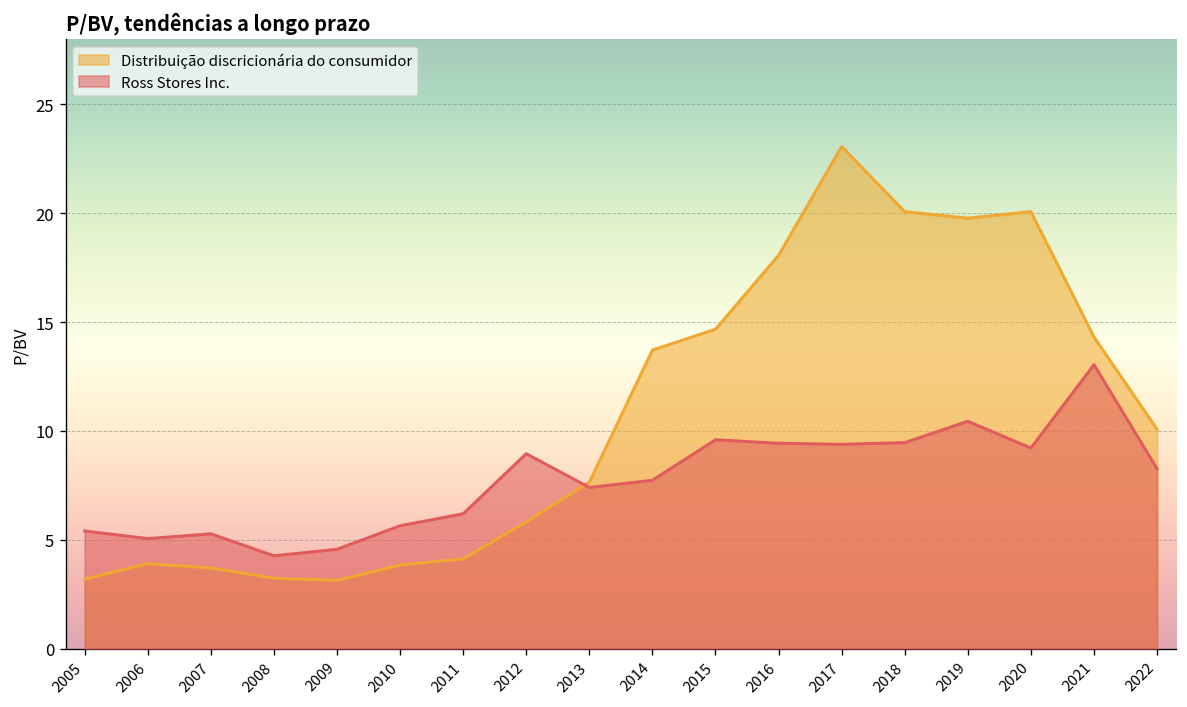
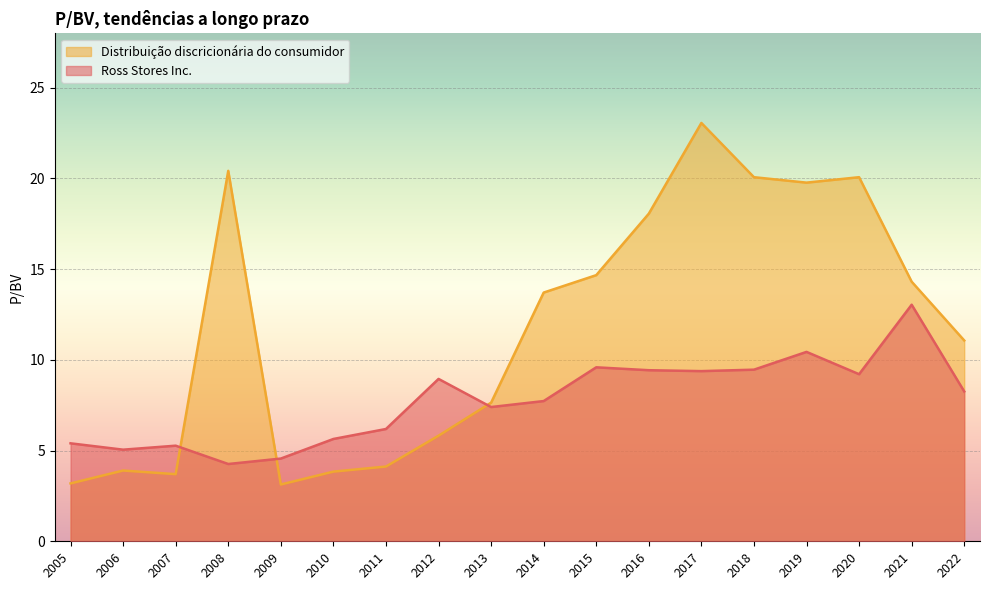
Distribuição discricionária do consumidor, 2008: 3.2 -> 20.4
Distribuição discricionária do consumidor, 2022: 10.1 -> 11.1
